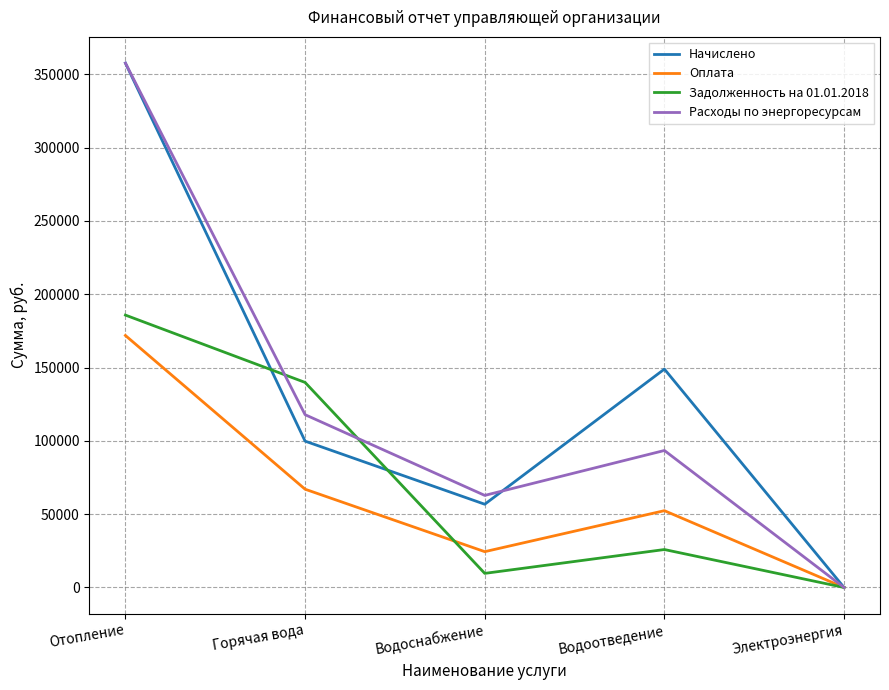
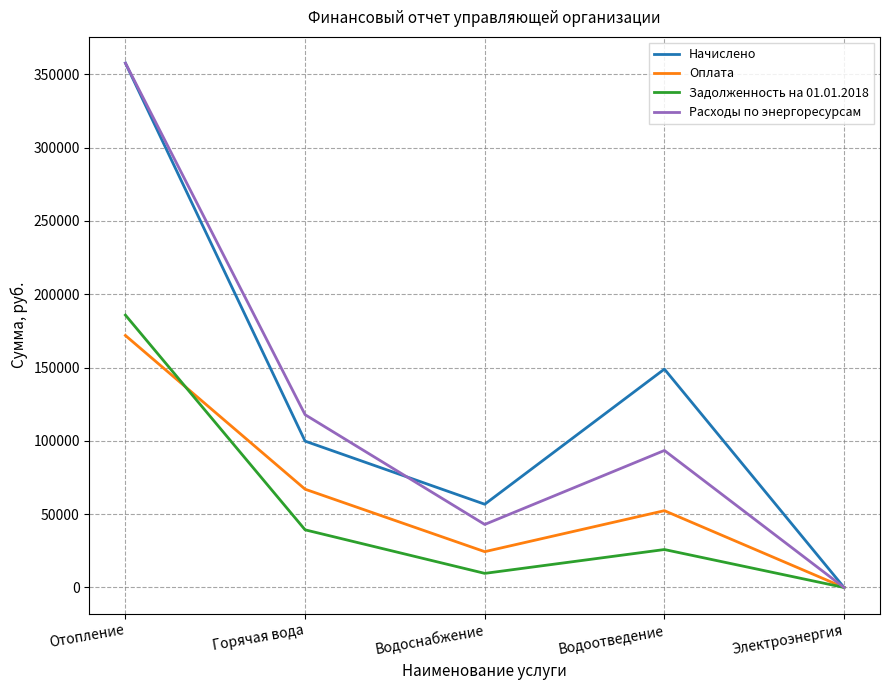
Задолженность на 01.01.2018, Горячая вода: 140000 -> 39000
Расходы по энергоресурсам, Водоснабжение: 63000 -> 43000
